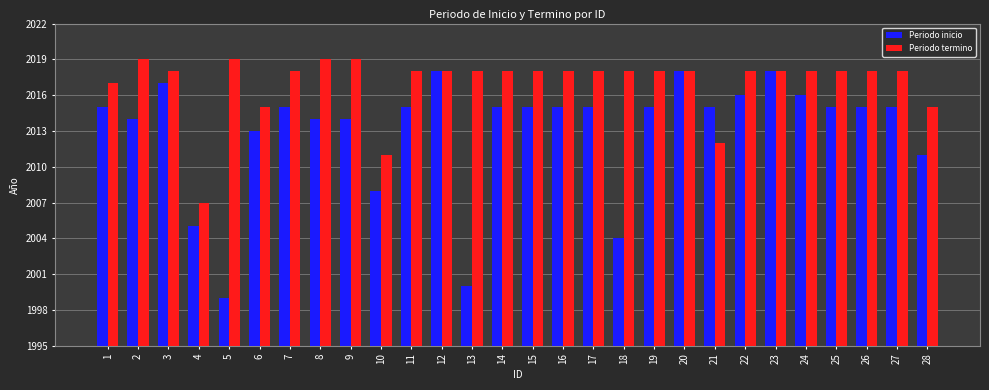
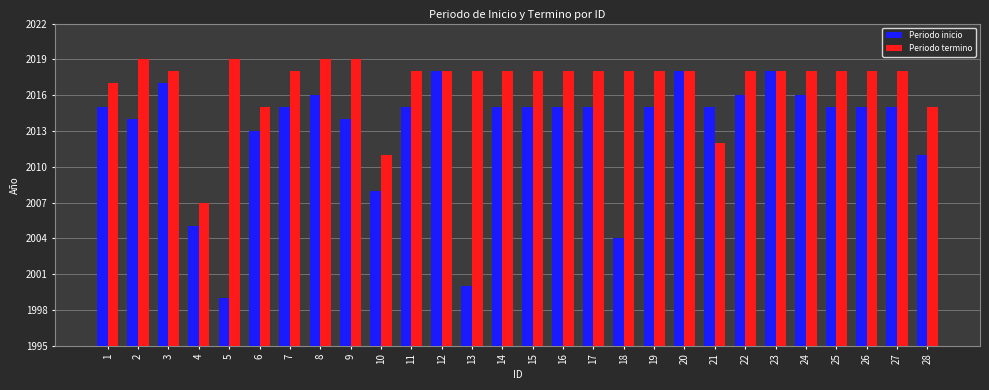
Periodo inicio, 8: 2014 -> 2016
